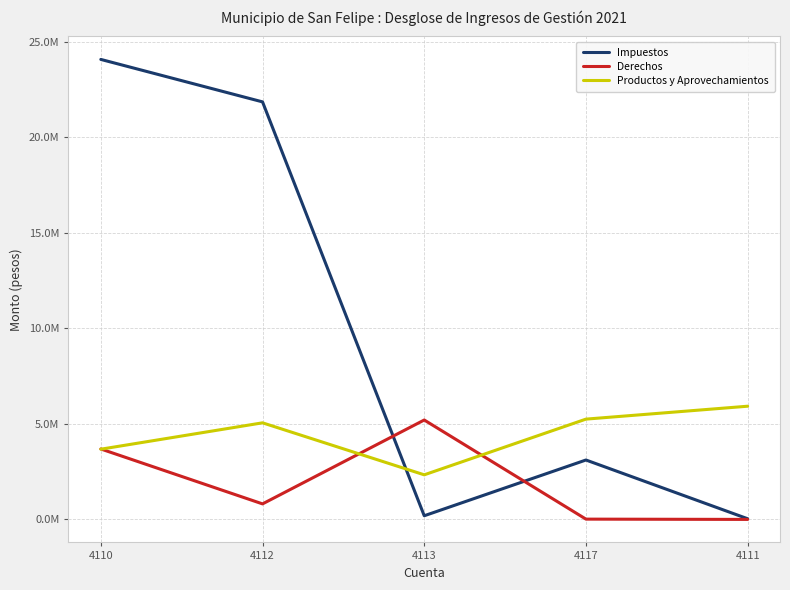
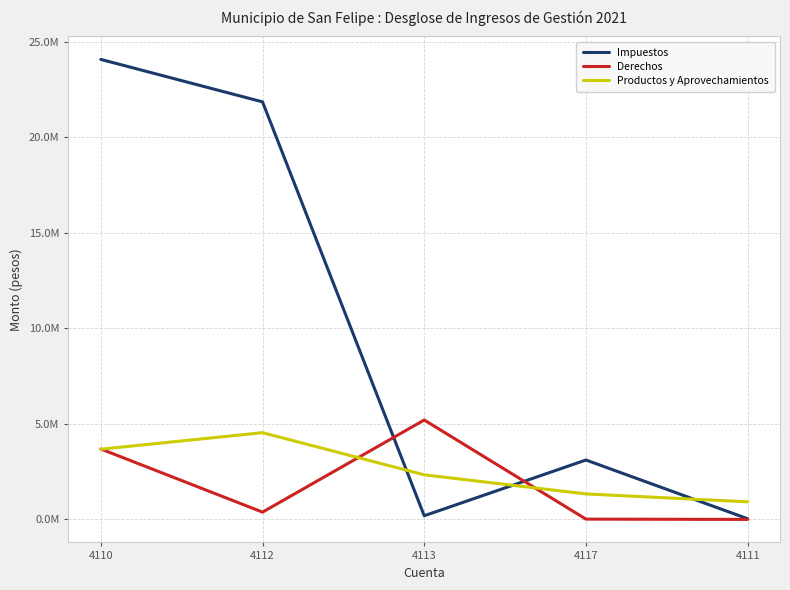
Derechos, 4112: 800000 -> 400000
Productos y Aprovechamientos, 4112: 5100000 -> 4500000
Productos y Aprovechamientos, 4117: 5200000 -> 1300000
Productos y Aprovechamientos, 4111: 5900000 -> 900000
